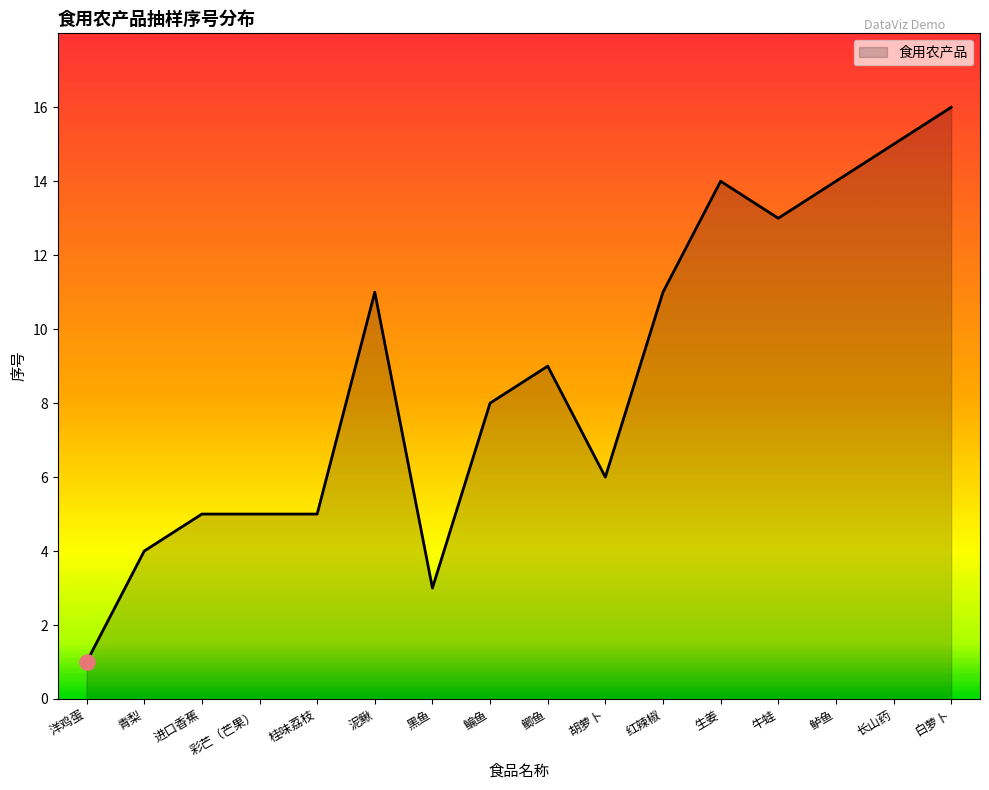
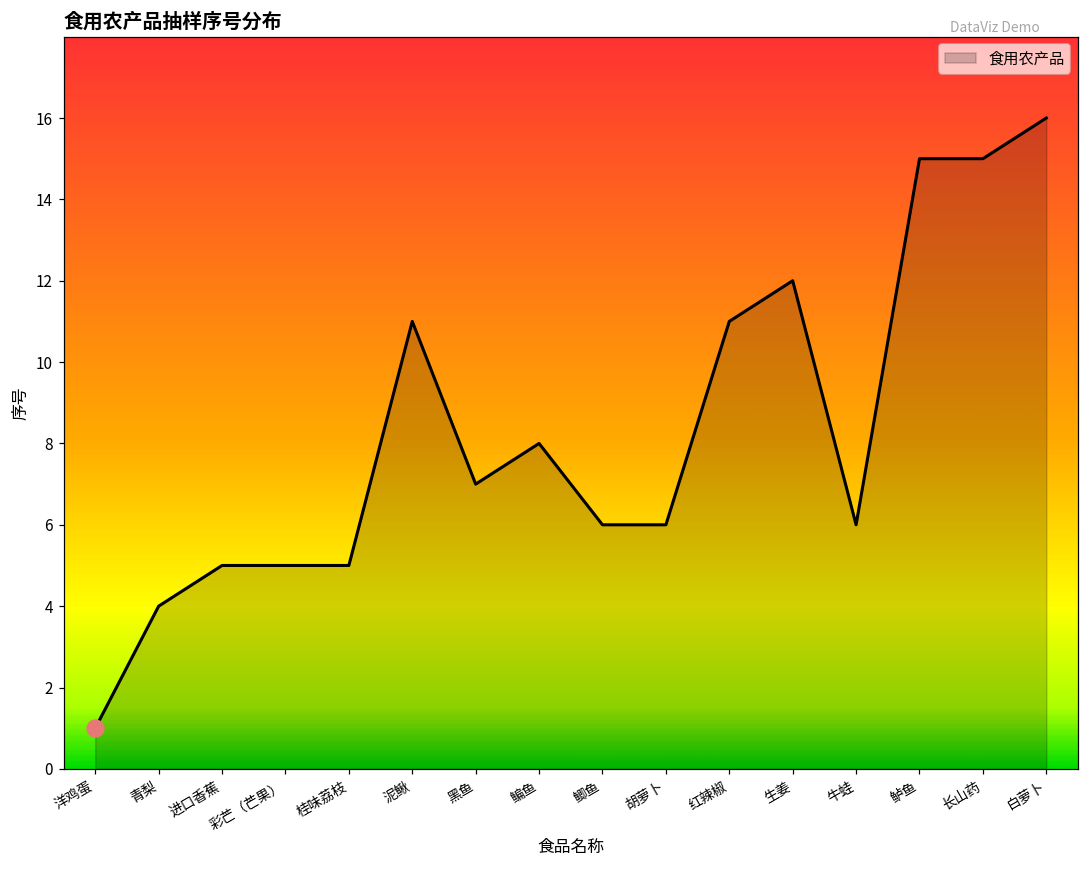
食用农产品, 黑鱼: 3 -> 7
食用农产品, 鲫鱼: 9 -> 6
食用农产品, 生姜: 14 -> 12
食用农产品, 牛蛙: 13 -> 6
食用农产品, 鲈鱼: 14 -> 15
